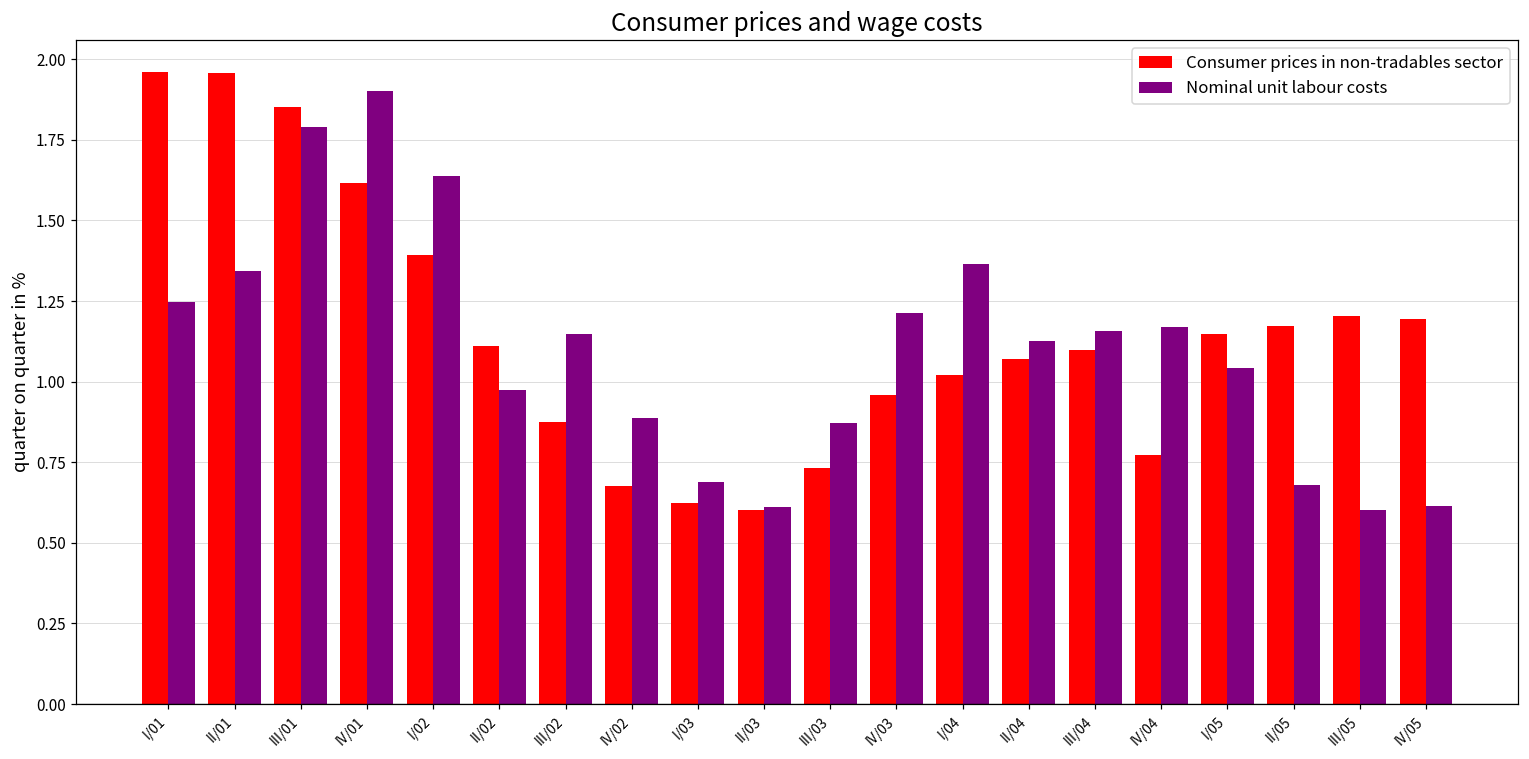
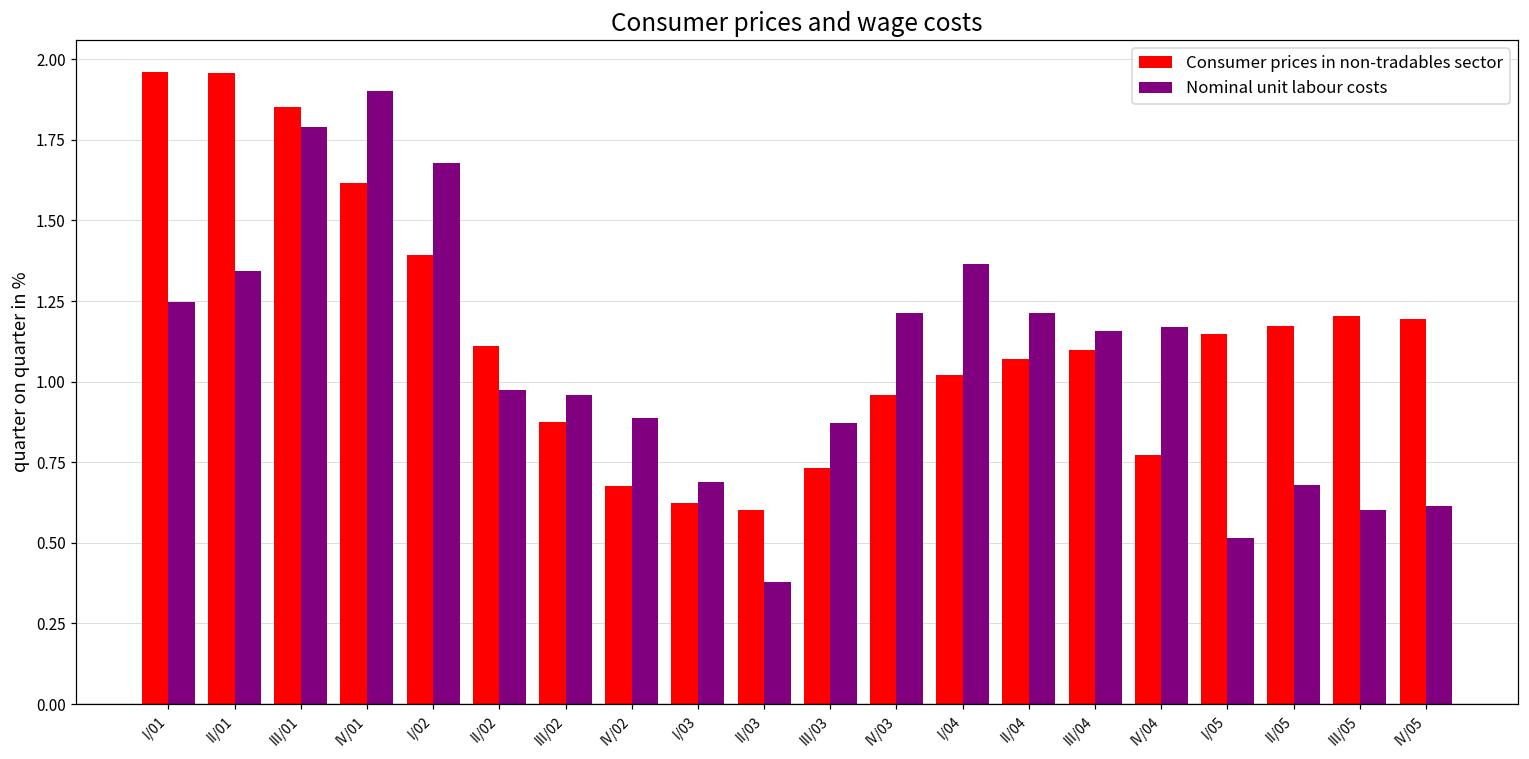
Nominal unit labour costs, I/02: 1.64 -> 1.68
Nominal unit labour costs, III/02: 1.15 -> 0.96
Nominal unit labour costs, II/03: 0.61 -> 0.38
Nominal unit labour costs, II/04: 1.13 -> 1.21
Nominal unit labour costs, I/05: 1.04 -> 0.51
